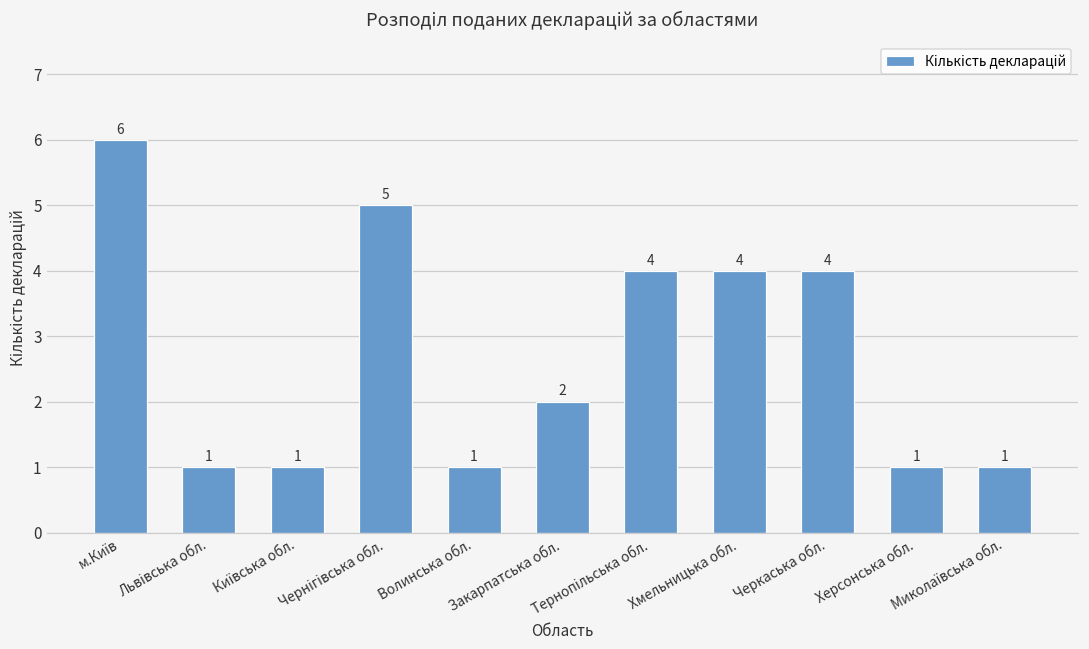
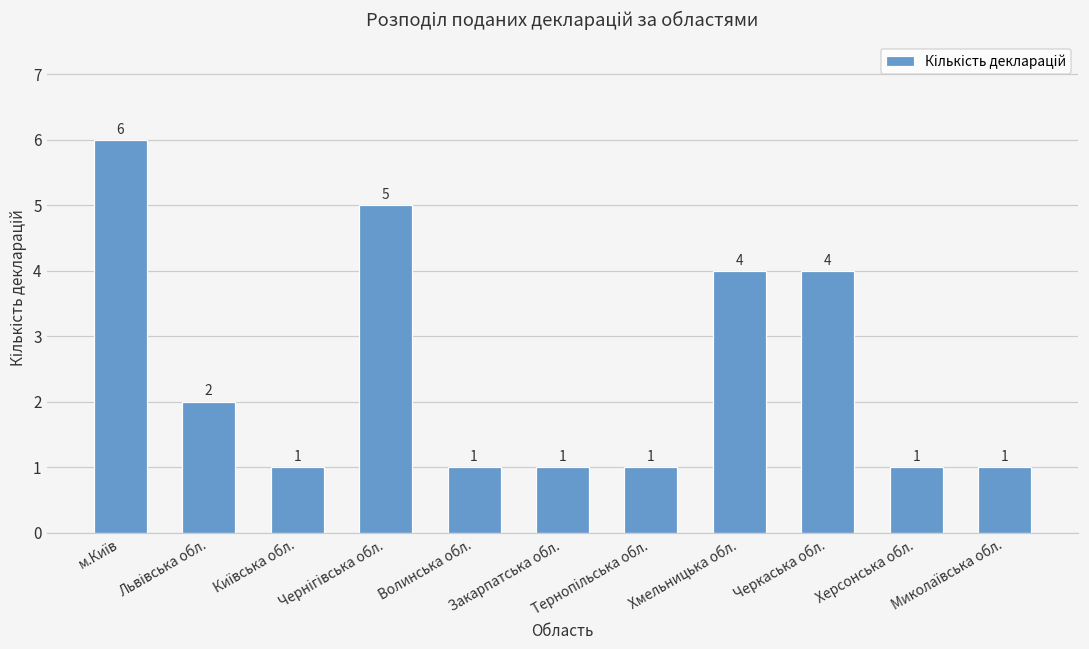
Львівська обл.: 1 -> 2
Закарпатська обл.: 2 -> 1
Тернопільська обл.: 4 -> 1
